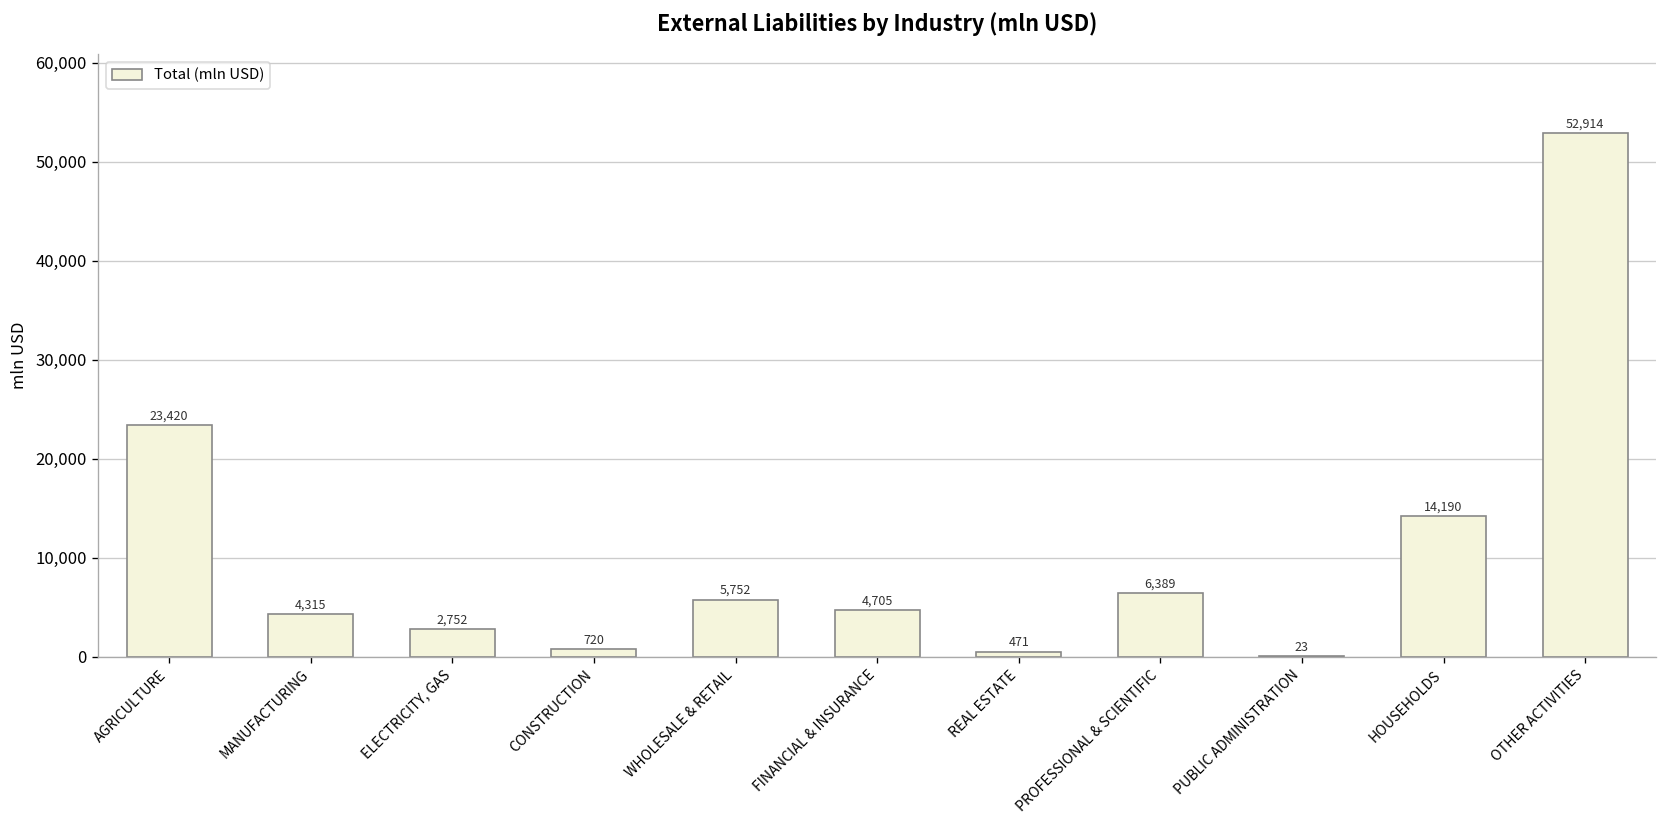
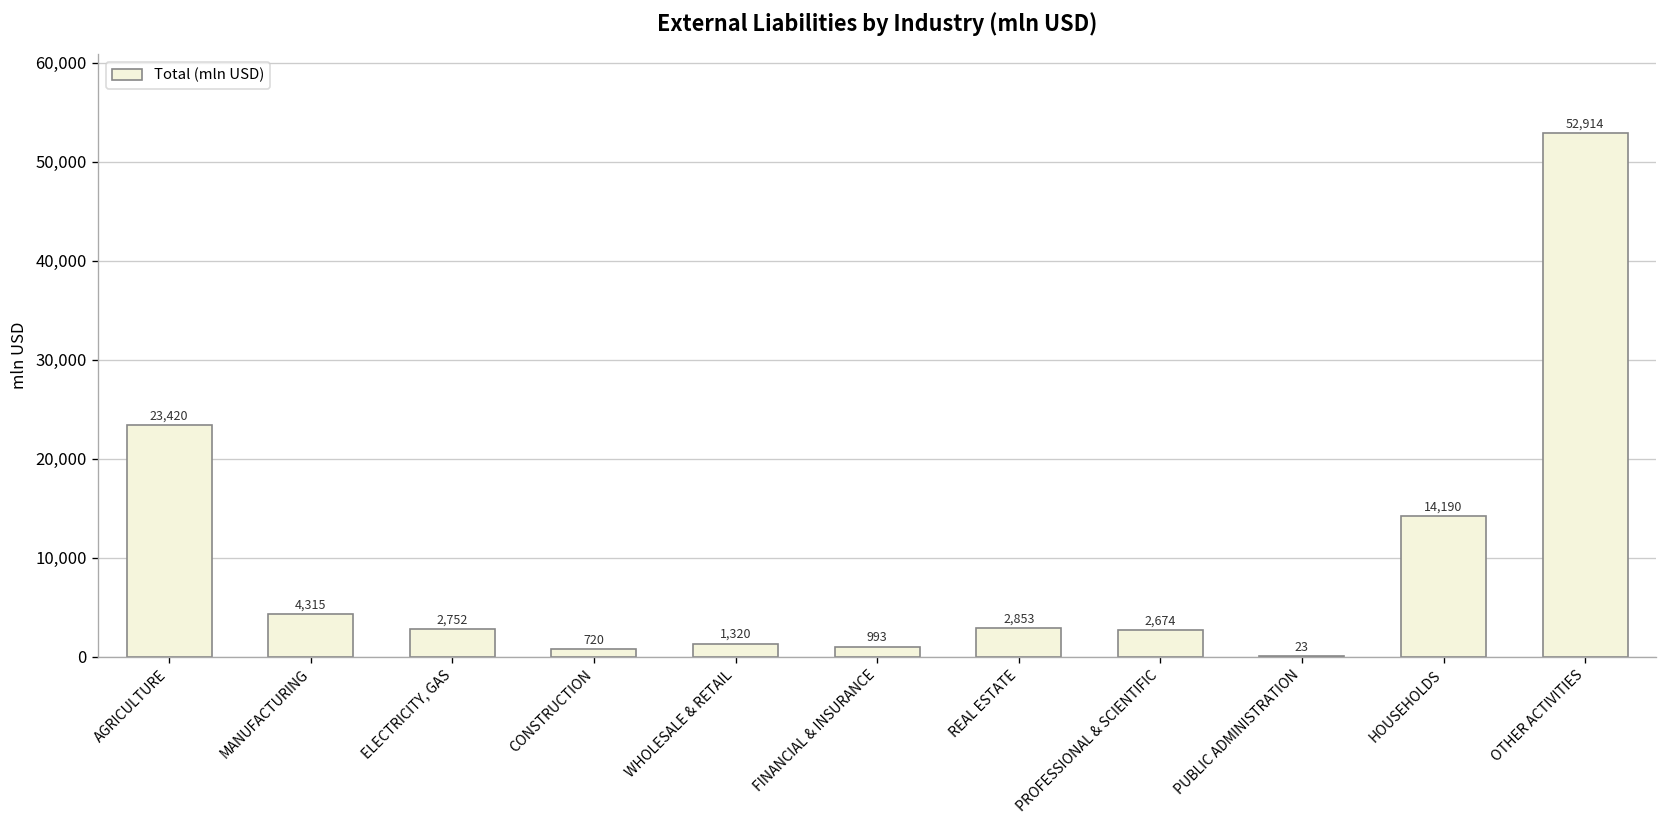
WHOLESALE & RETAIL: 5,752 -> 1,320
FINANCIAL & INSURANCE: 4,705 -> 993
REAL ESTATE: 471 -> 2,853
PROFESSIONAL & SCIENTIFIC: 6,389 -> 2,674
